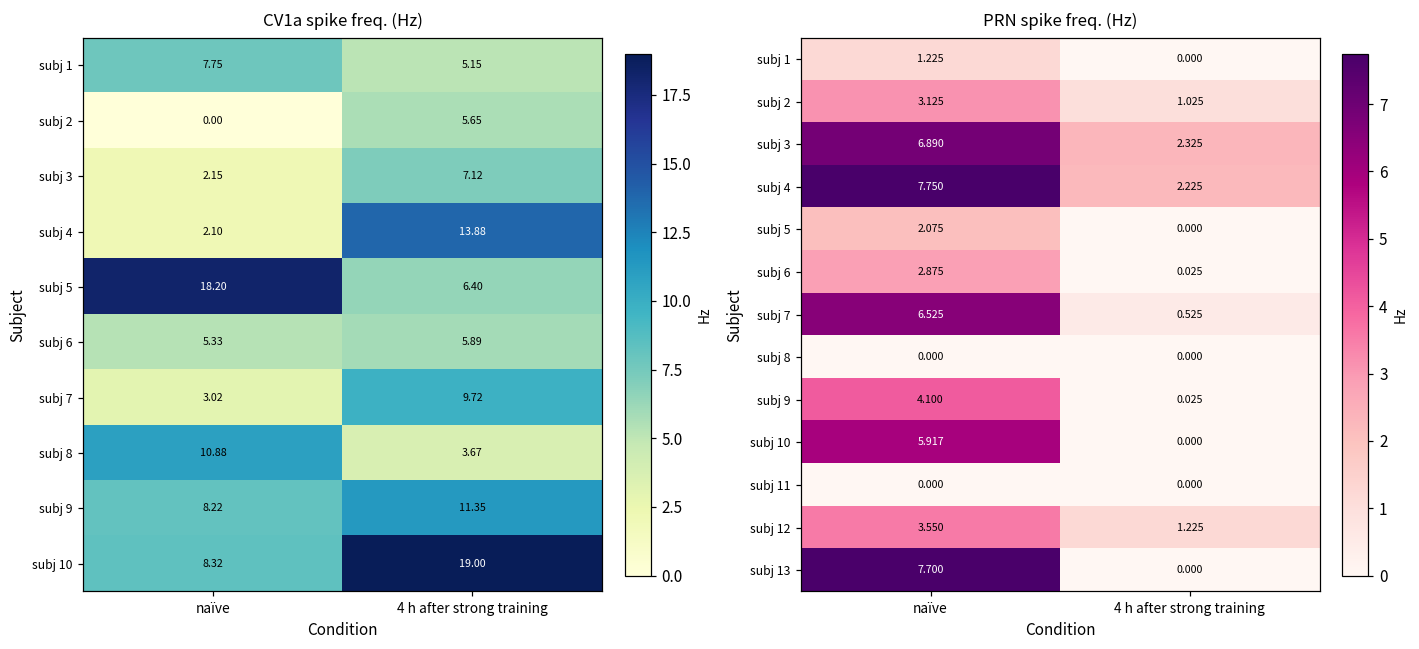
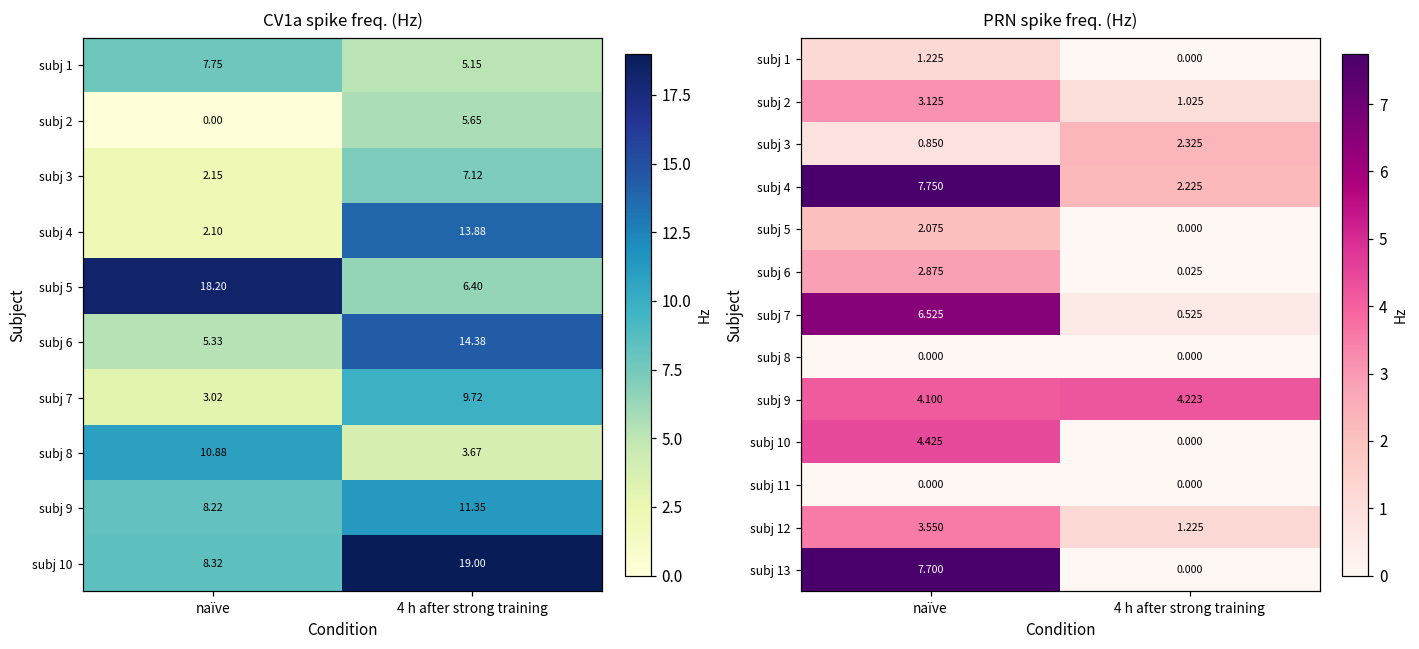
CV1a spike freq. (Hz), subj 6, 4 h after strong training: 5.89 -> 14.38
PRN spike freq. (Hz), subj 3, naïve: 6.890 -> 0.850
PRN spike freq. (Hz), subj 9, 4 h after strong training: 0.025 -> 4.223
PRN spike freq. (Hz), subj 10, naïve: 5.917 -> 4.425
